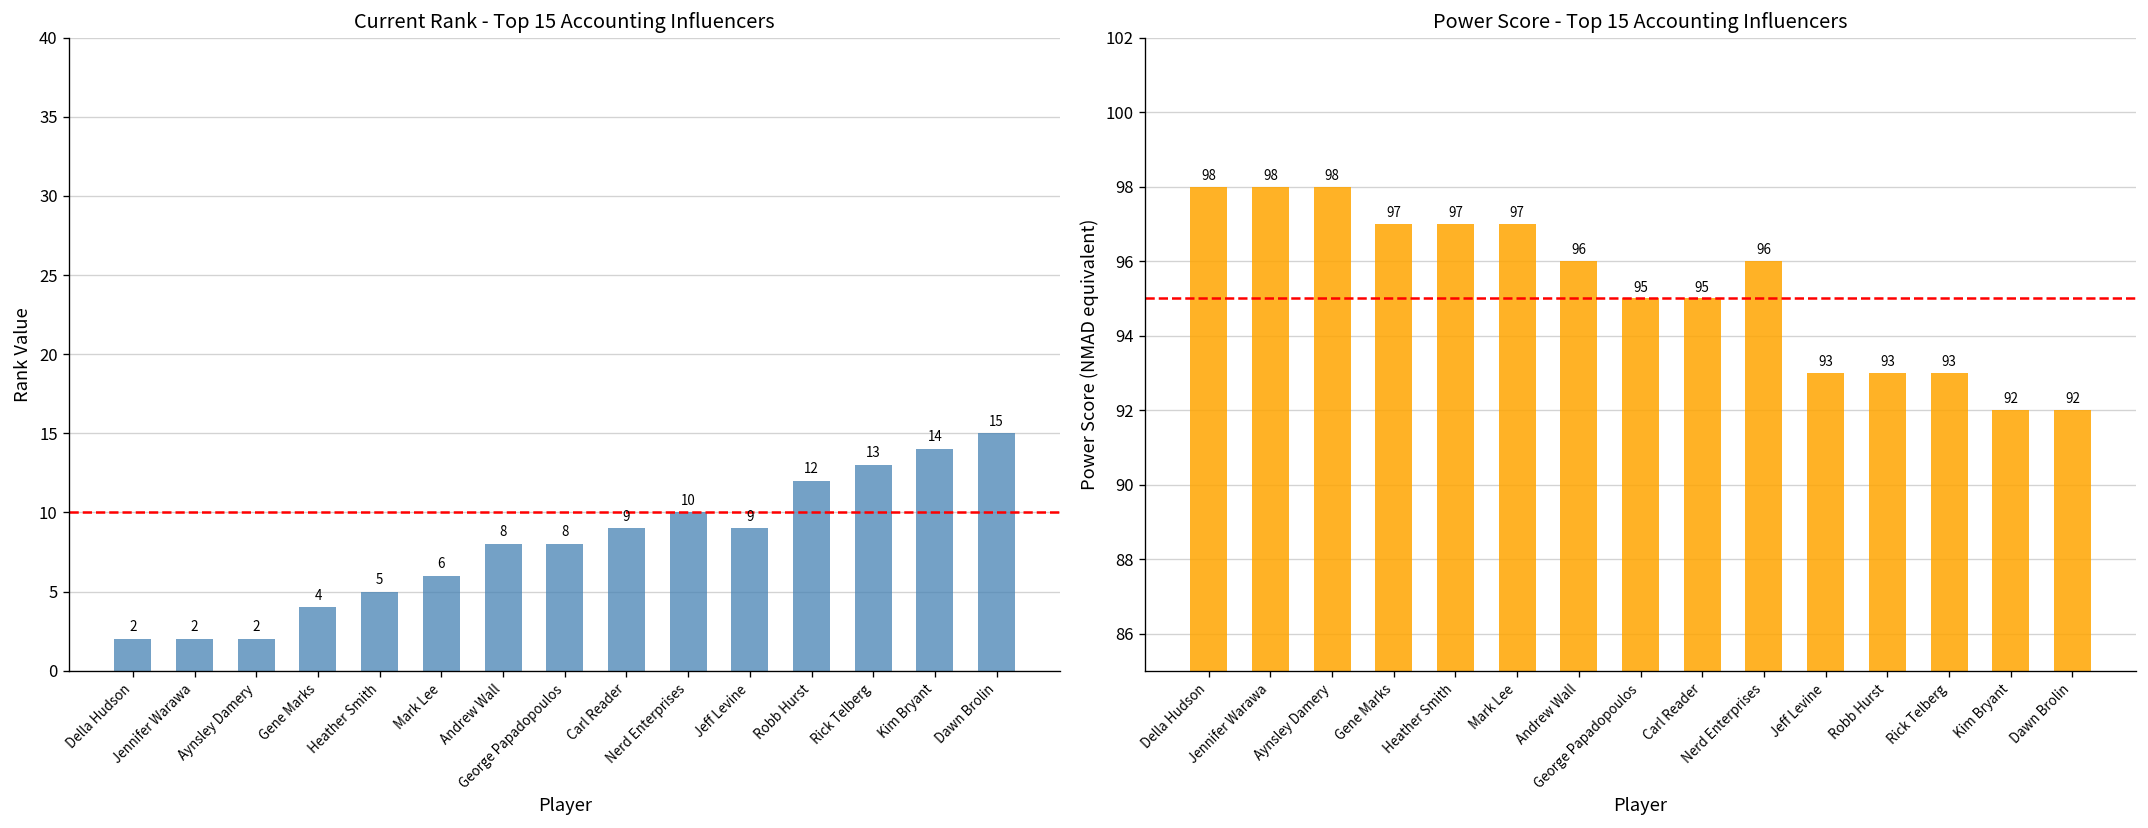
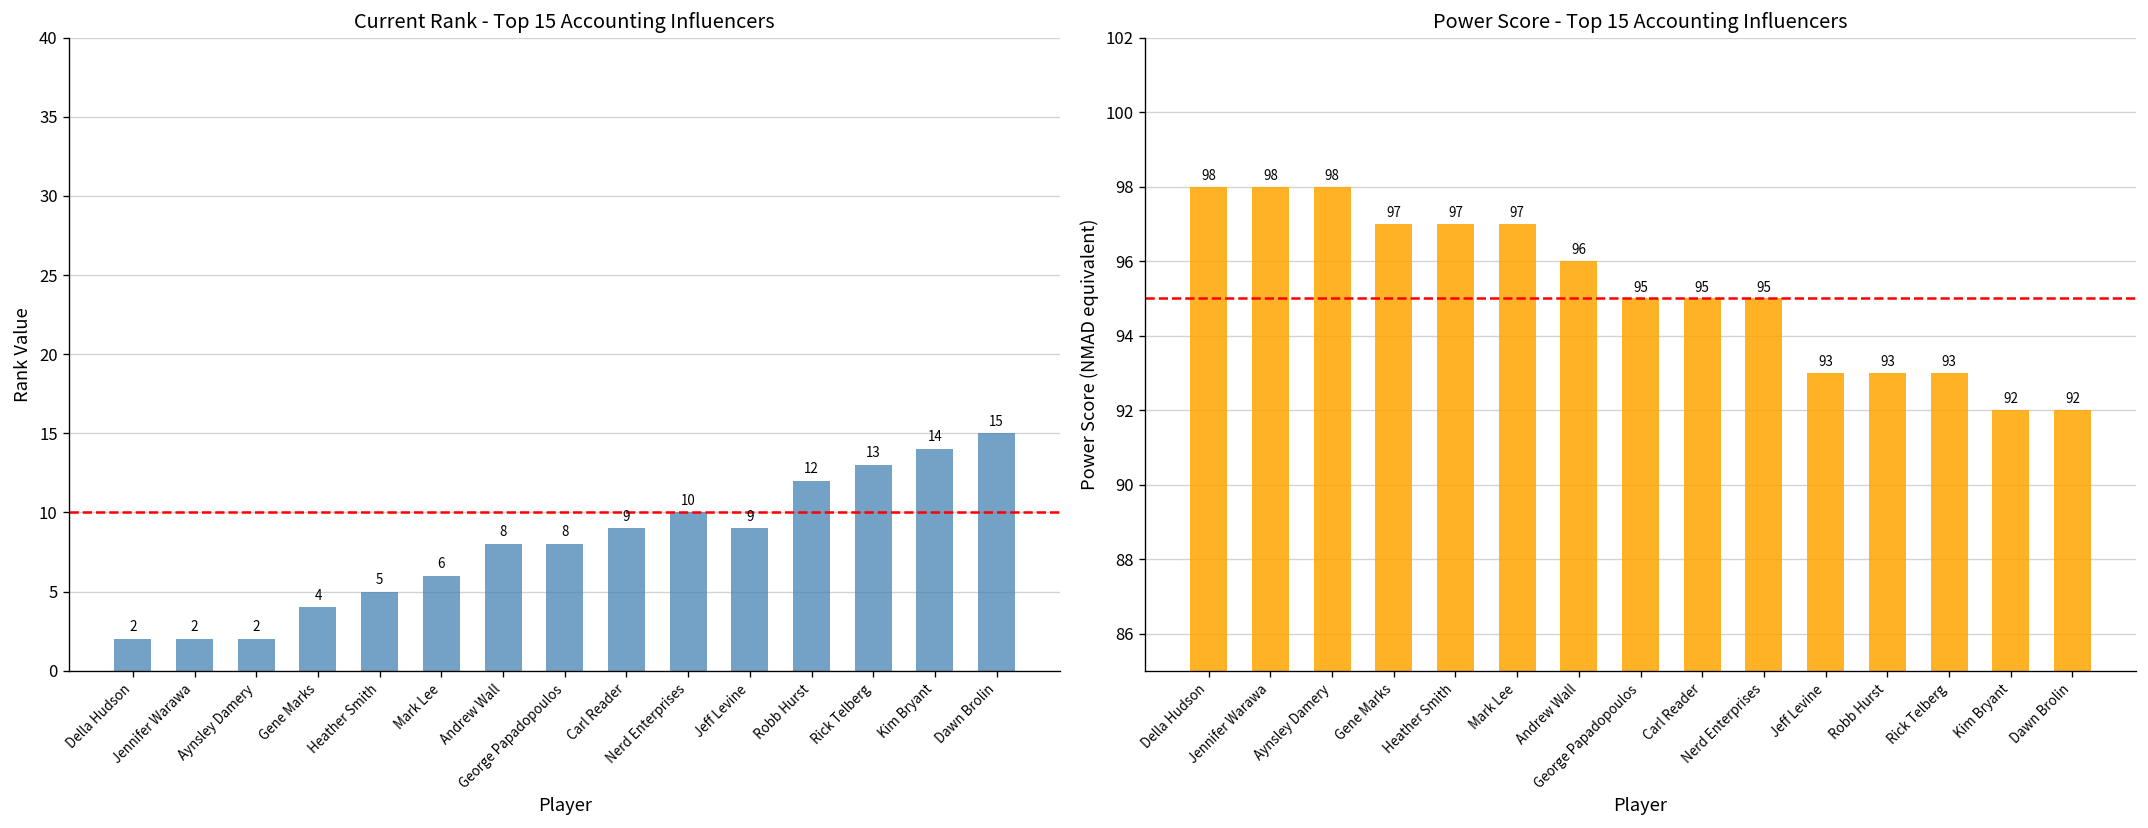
Power Score - Top 15 Accounting Influencers, Nerd Enterprises: 96 -> 95
